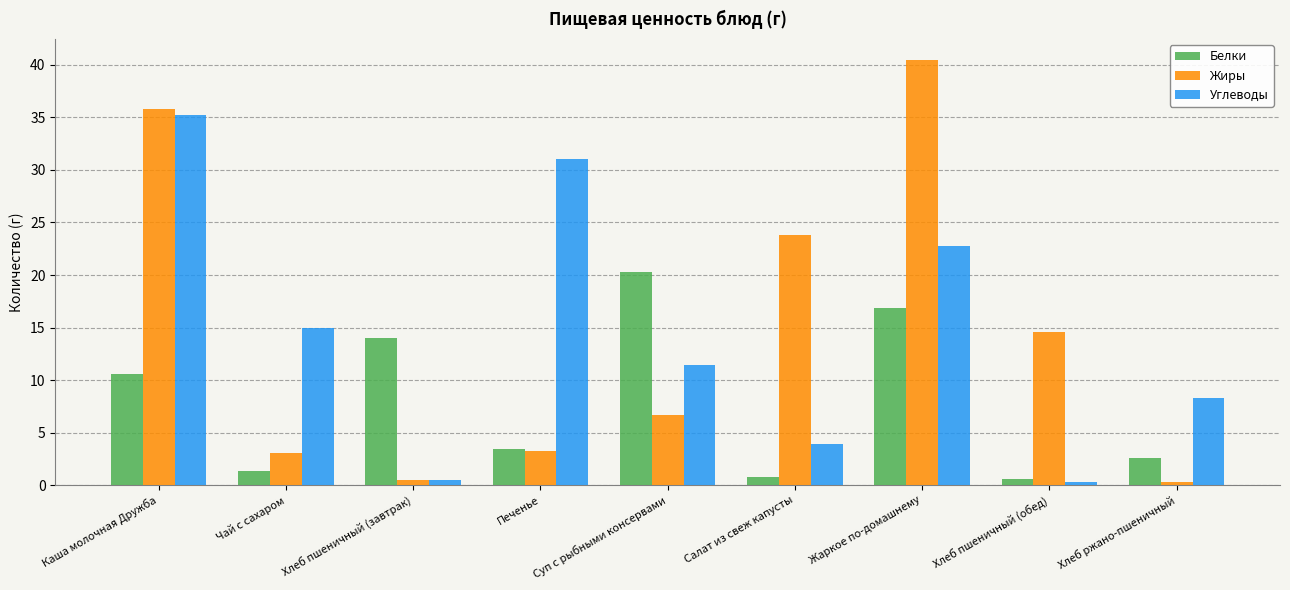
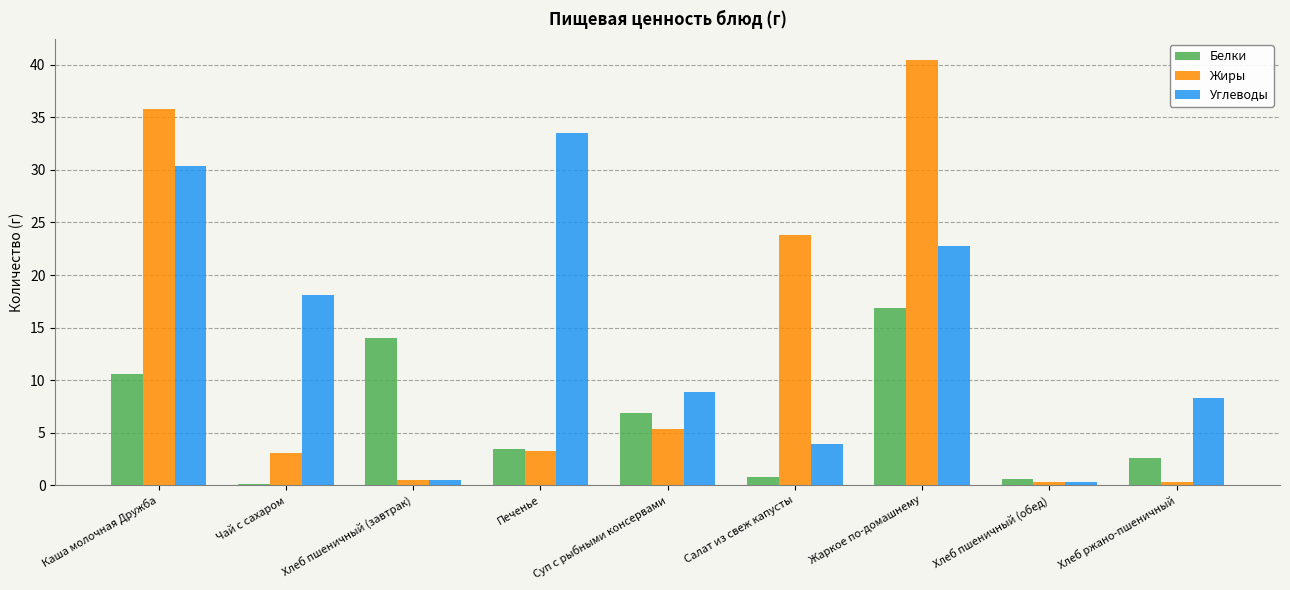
Углеводы, Каша молочная Дружба: 35.2 -> 30.4
Белки, Чай с сахаром: 1.4 -> 0.1
Углеводы, Чай с сахаром: 15.0 -> 18.1
Углеводы, Печенье: 31.0 -> 33.5
Белки, Суп с рыбными консервами: 20.3 -> 6.9
Жиры, Суп с рыбными консервами: 6.7 -> 5.3
Углеводы, Суп с рыбными консервами: 11.5 -> 8.9
Жиры, Хлеб пшеничный (обед): 14.6 -> 0.3
